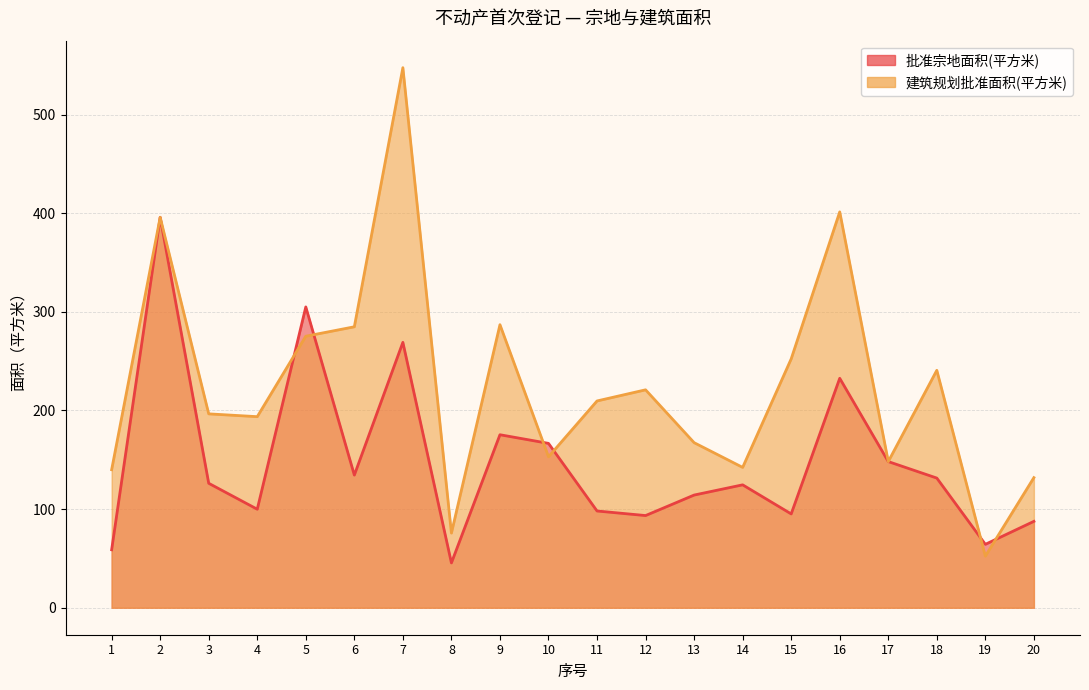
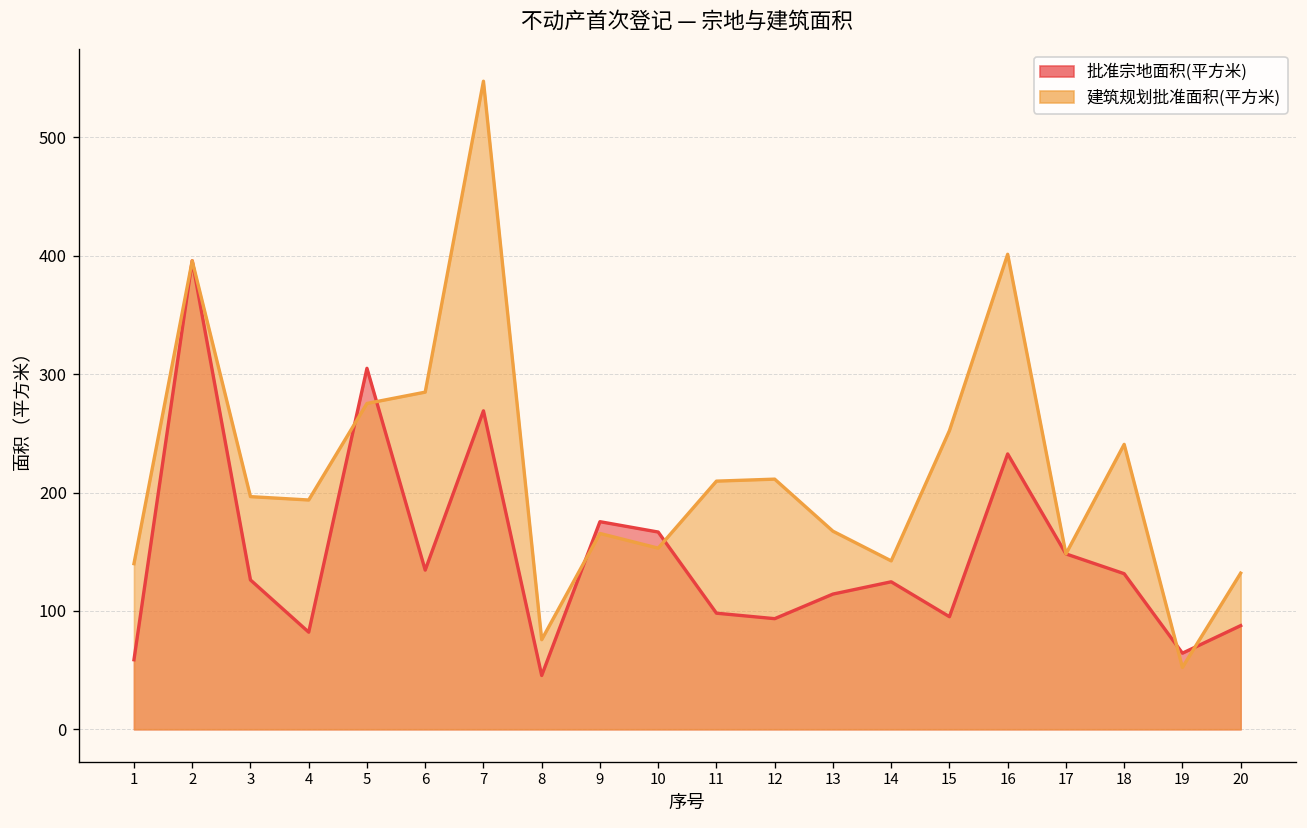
批准宗地面积(平方米), 4: 100 -> 80
建筑规划批准面积(平方米), 9: 290 -> 170
建筑规划批准面积(平方米), 12: 220 -> 210
